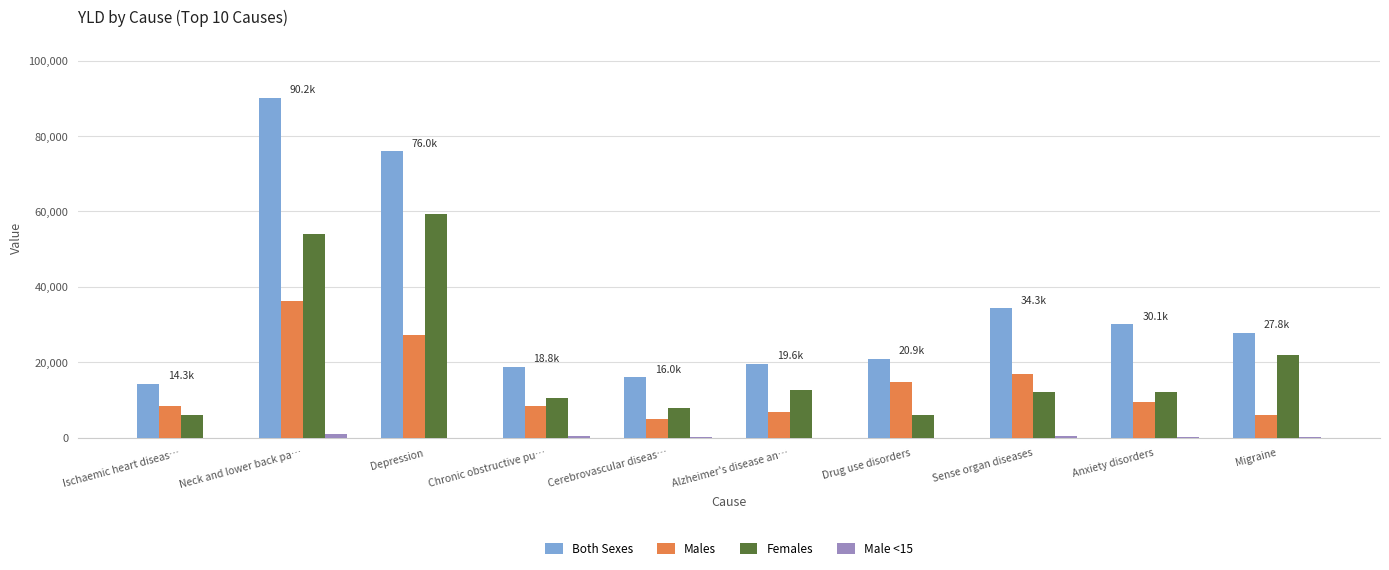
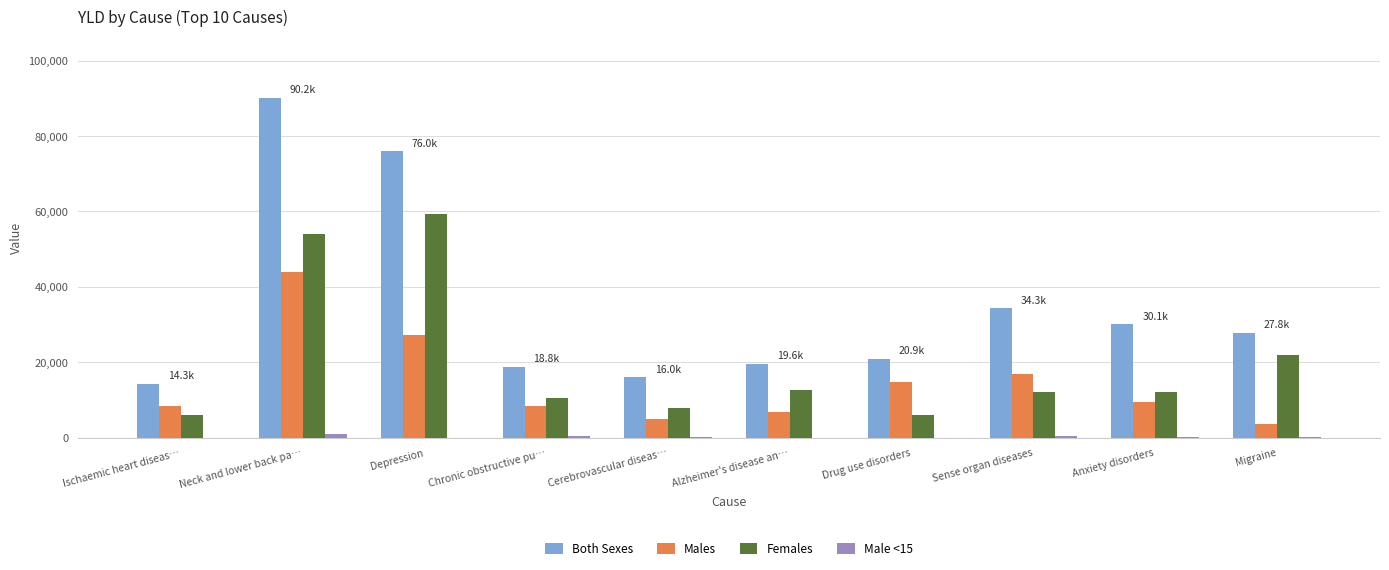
Males, Neck and lower back pa…: 36,000 -> 44,000
Males, Migraine: 6,000 -> 4,000
